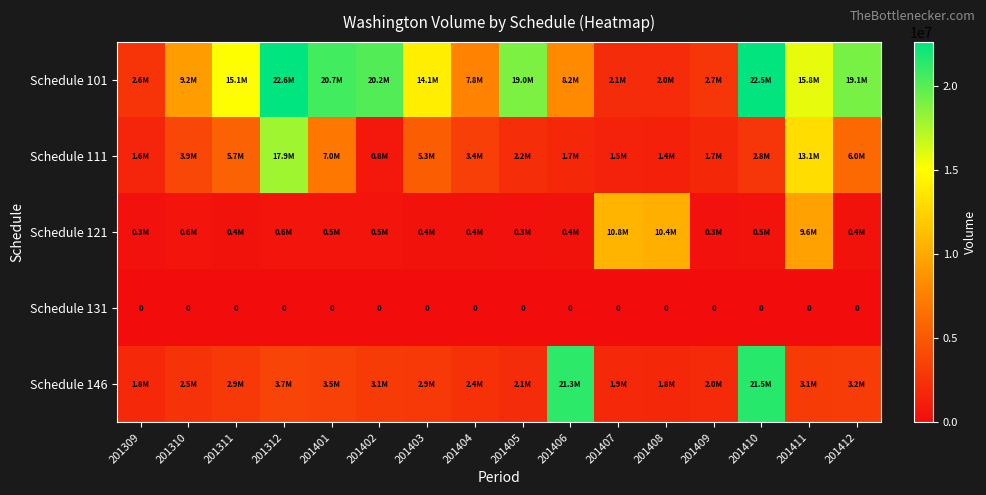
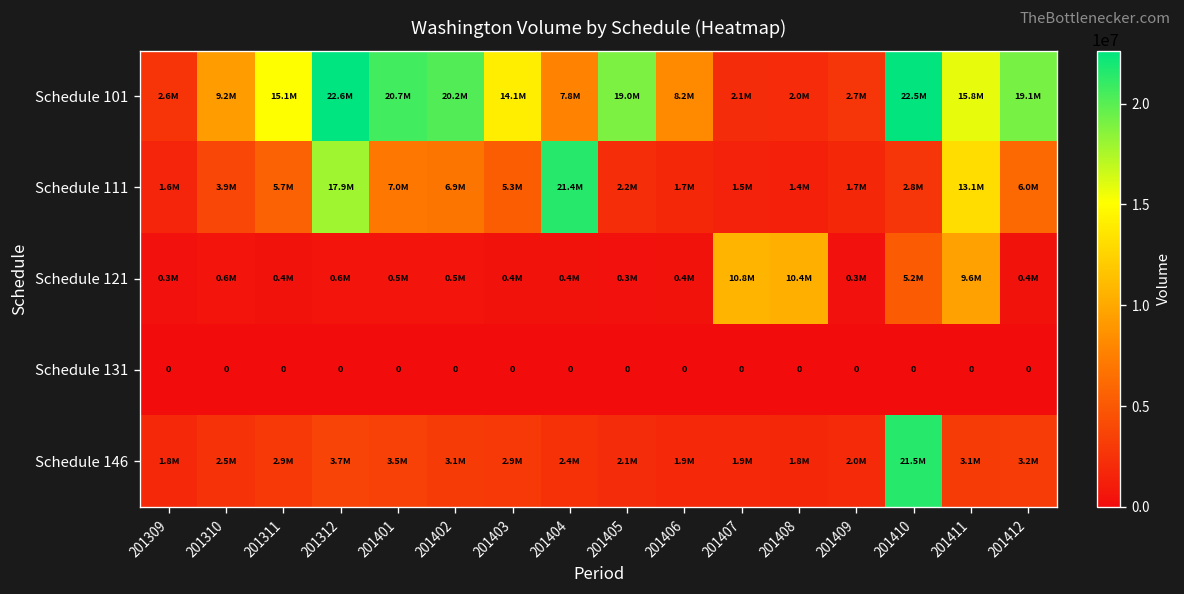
Schedule 111, 201402: 0.8M -> 6.9M
Schedule 111, 201404: 3.4M -> 21.4M
Schedule 121, 201410: 0.5M -> 5.2M
Schedule 146, 201406: 21.3M -> 1.9M
